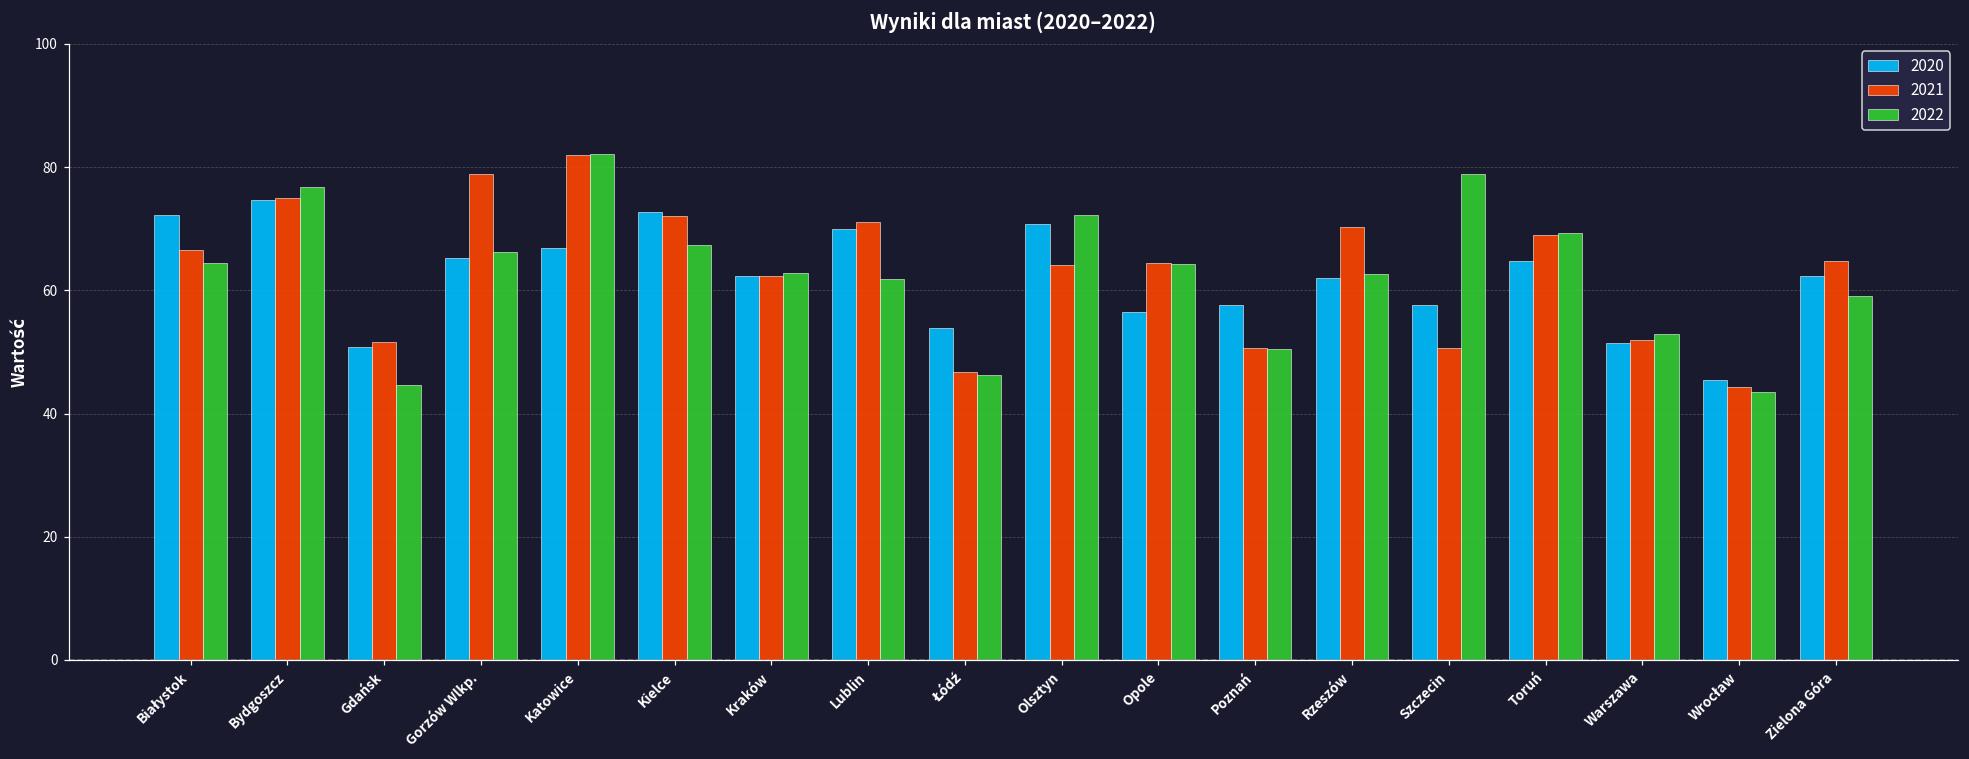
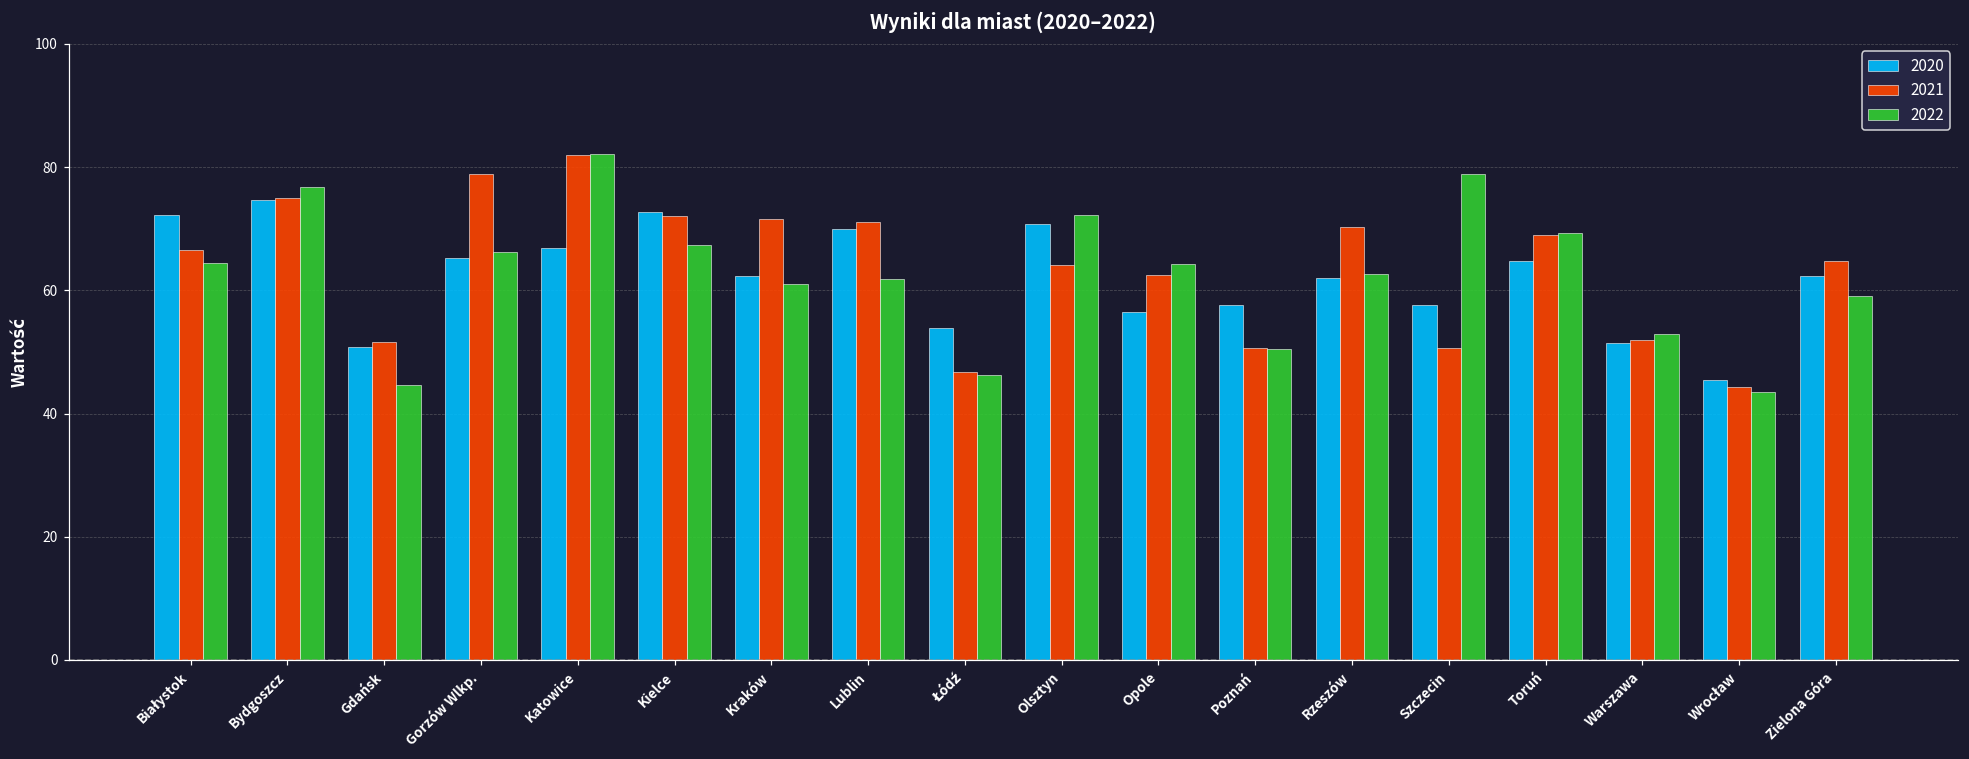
2021, Kraków: 62 -> 72
2022, Kraków: 63 -> 61
2021, Opole: 64 -> 63
